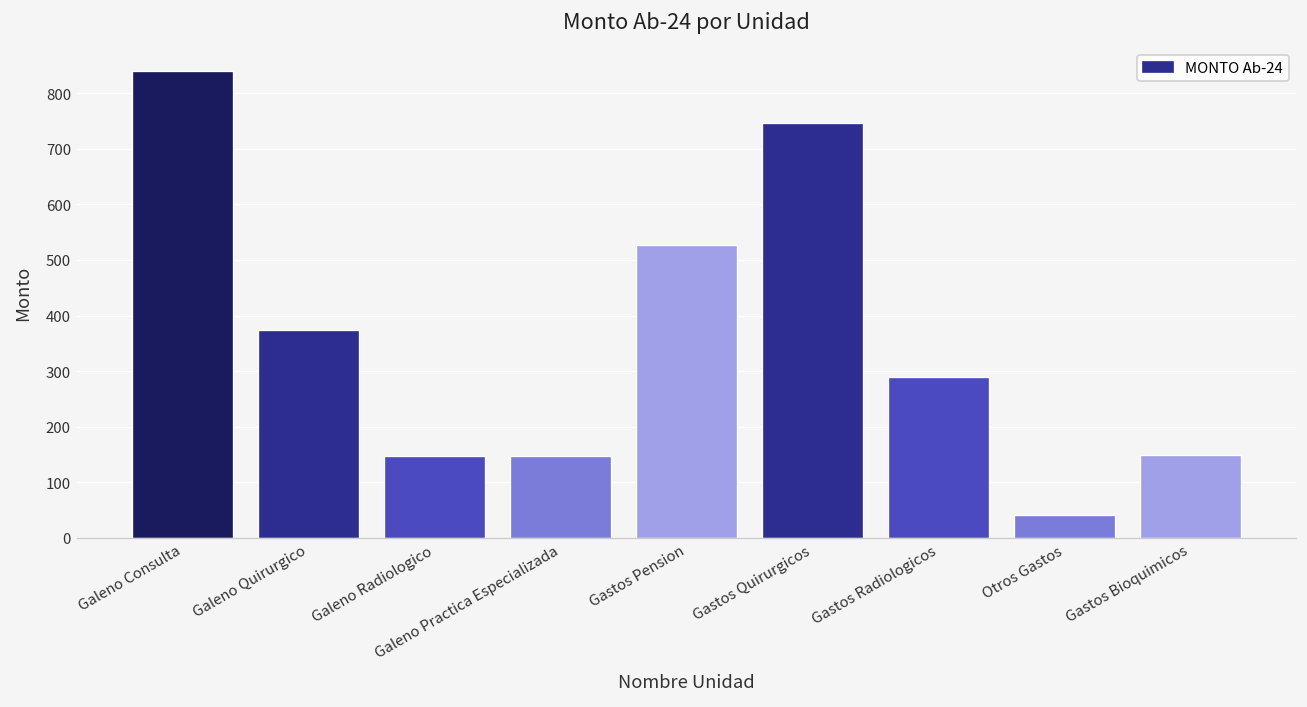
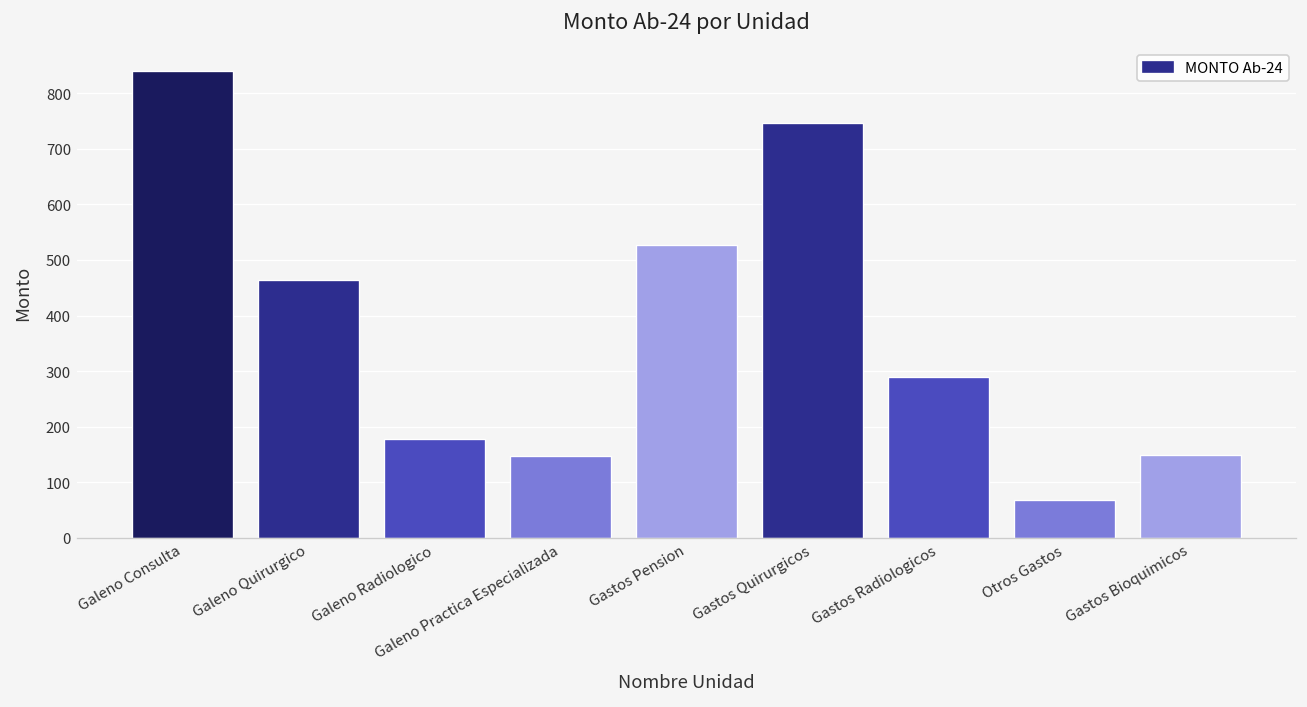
Galeno Quirurgico: 370 -> 460
Galeno Radiologico: 150 -> 180
Otros Gastos: 40 -> 70
